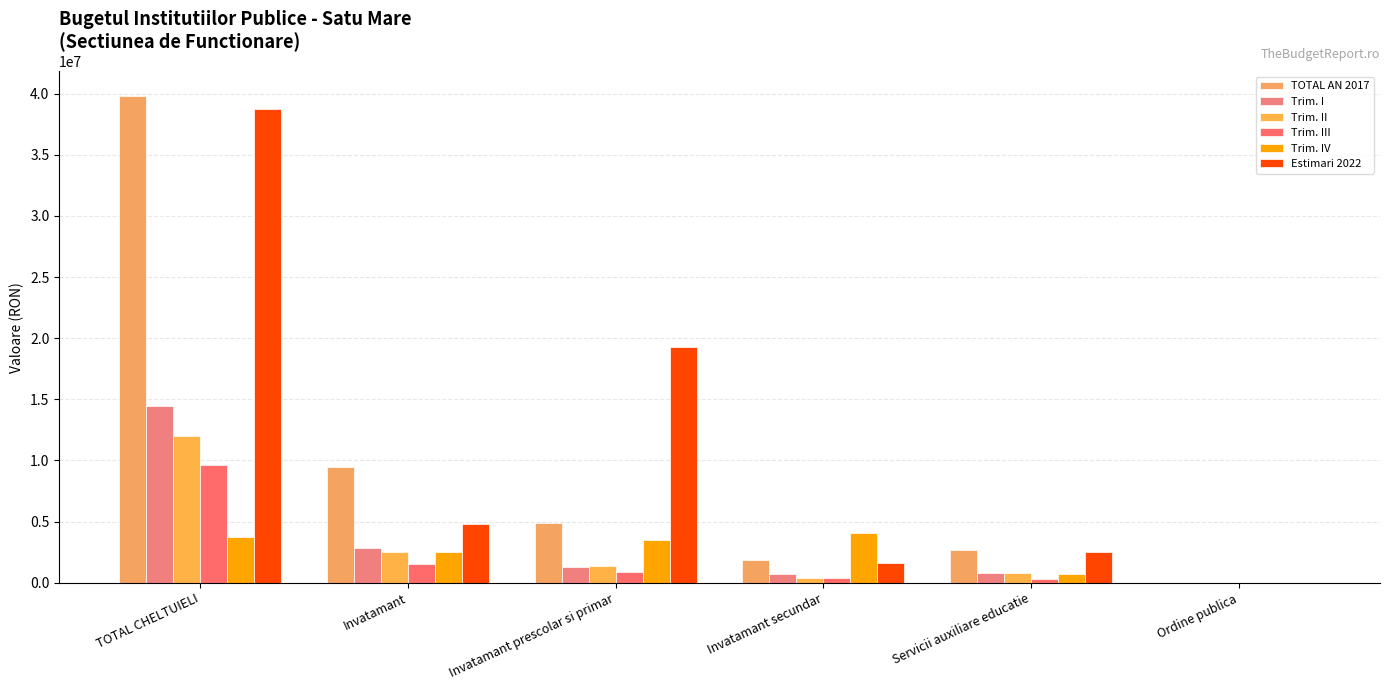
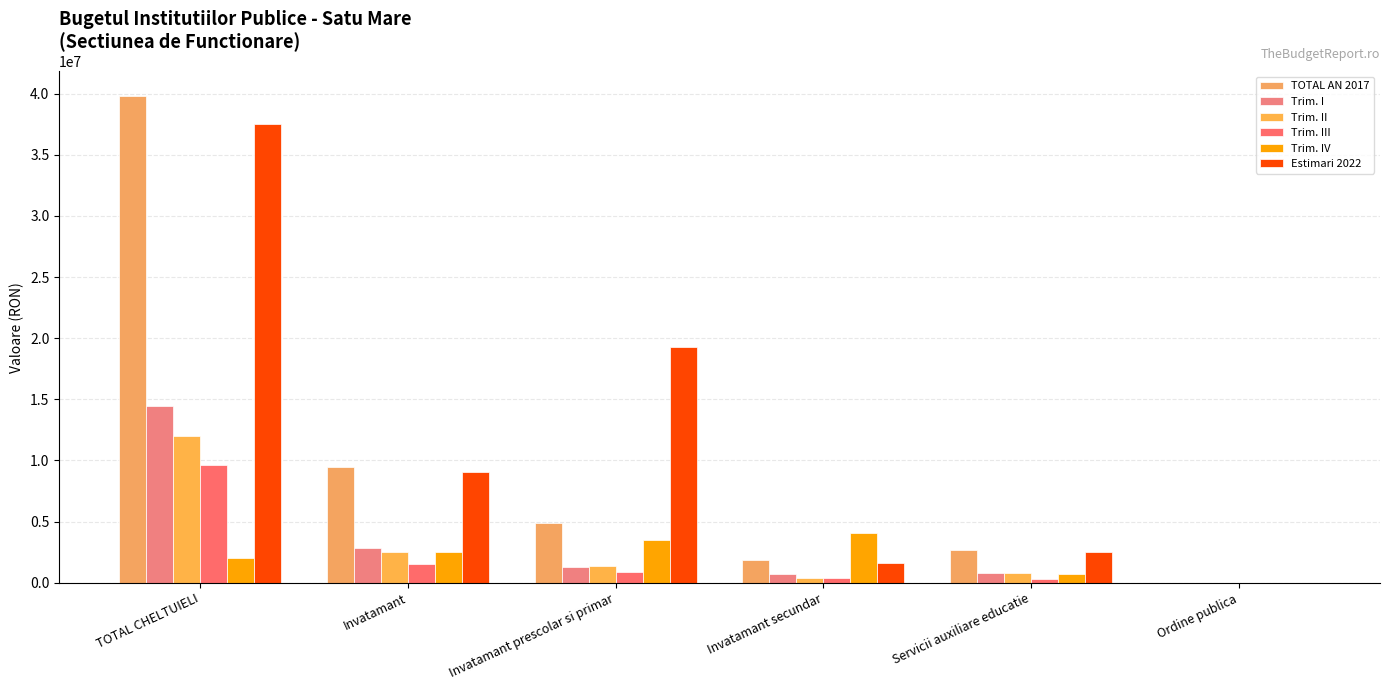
Trim. IV, TOTAL CHELTUIELI: 3700000 -> 2000000
Estimari 2022, TOTAL CHELTUIELI: 38800000 -> 37500000
Estimari 2022, Invatamant: 4800000 -> 9100000
